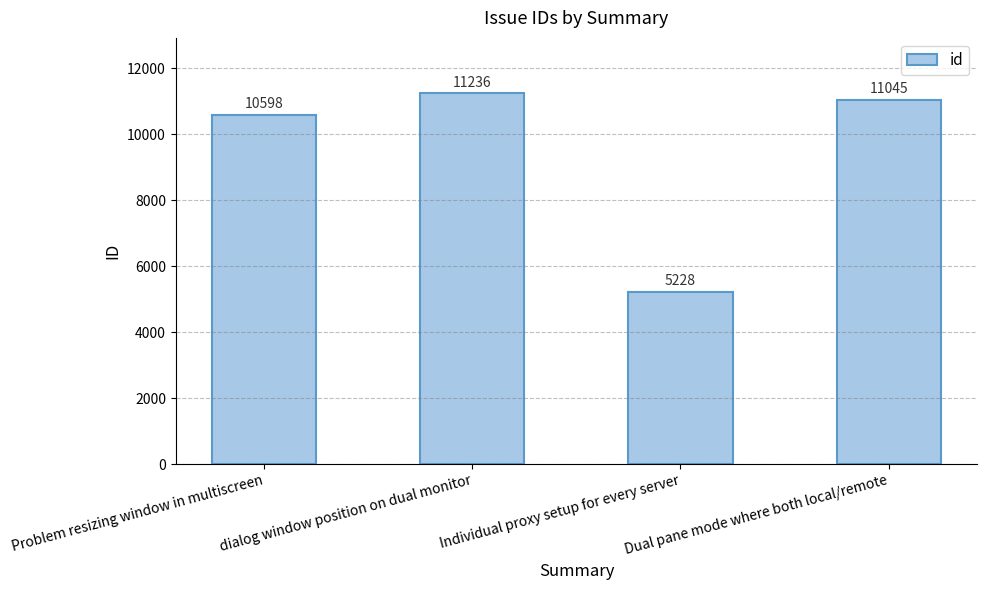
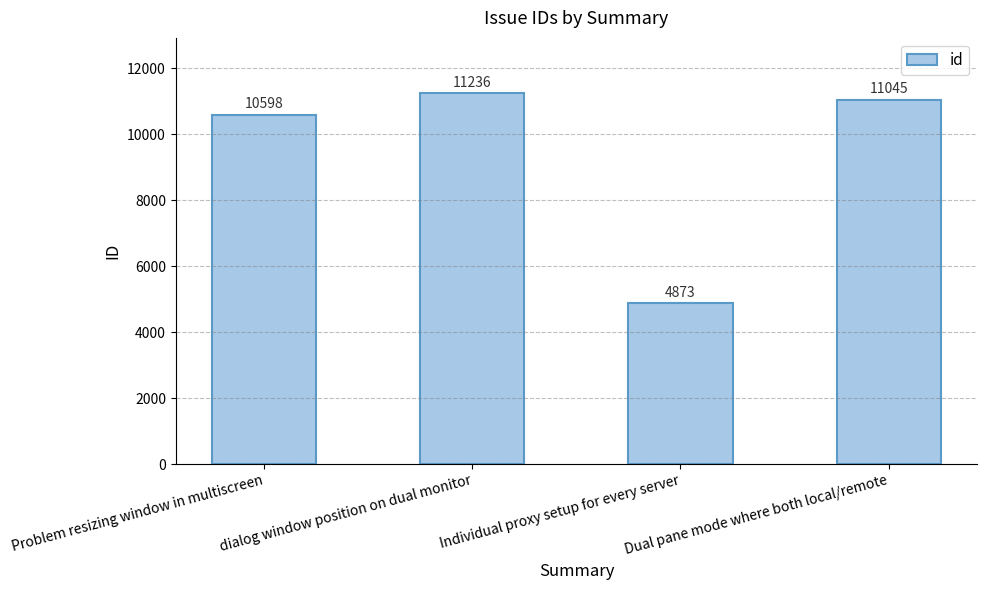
Individual proxy setup for every server: 5228 -> 4873
